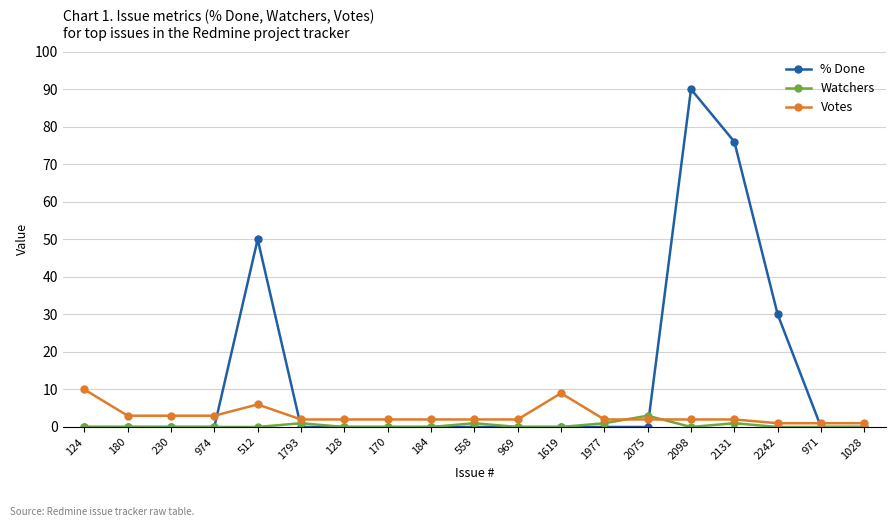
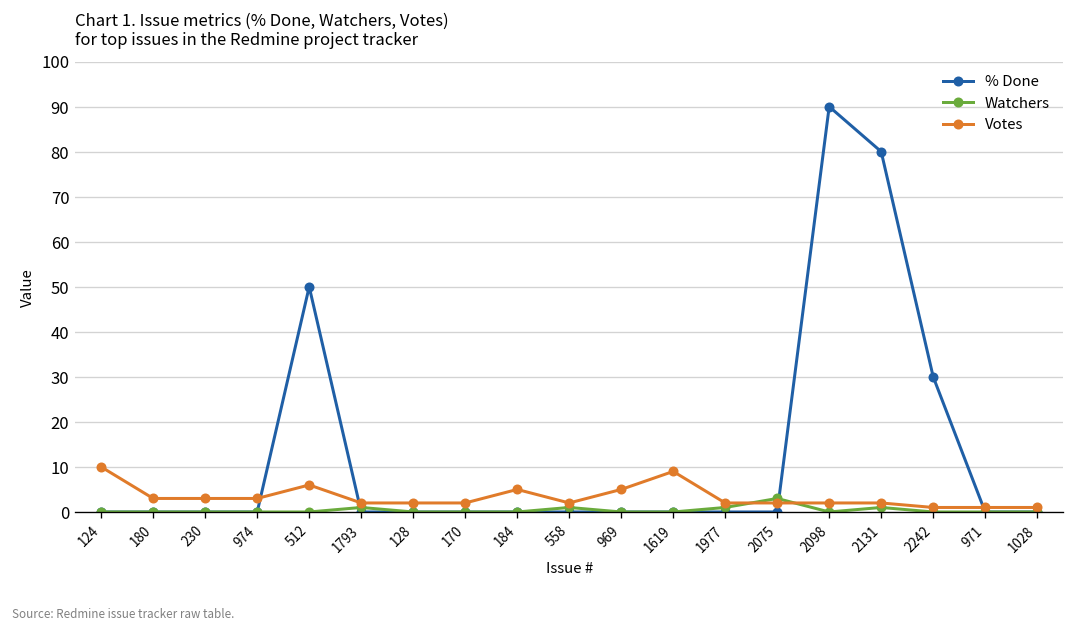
Votes, 184: 2 -> 5
Votes, 969: 2 -> 5
% Done, 2131: 76 -> 80
